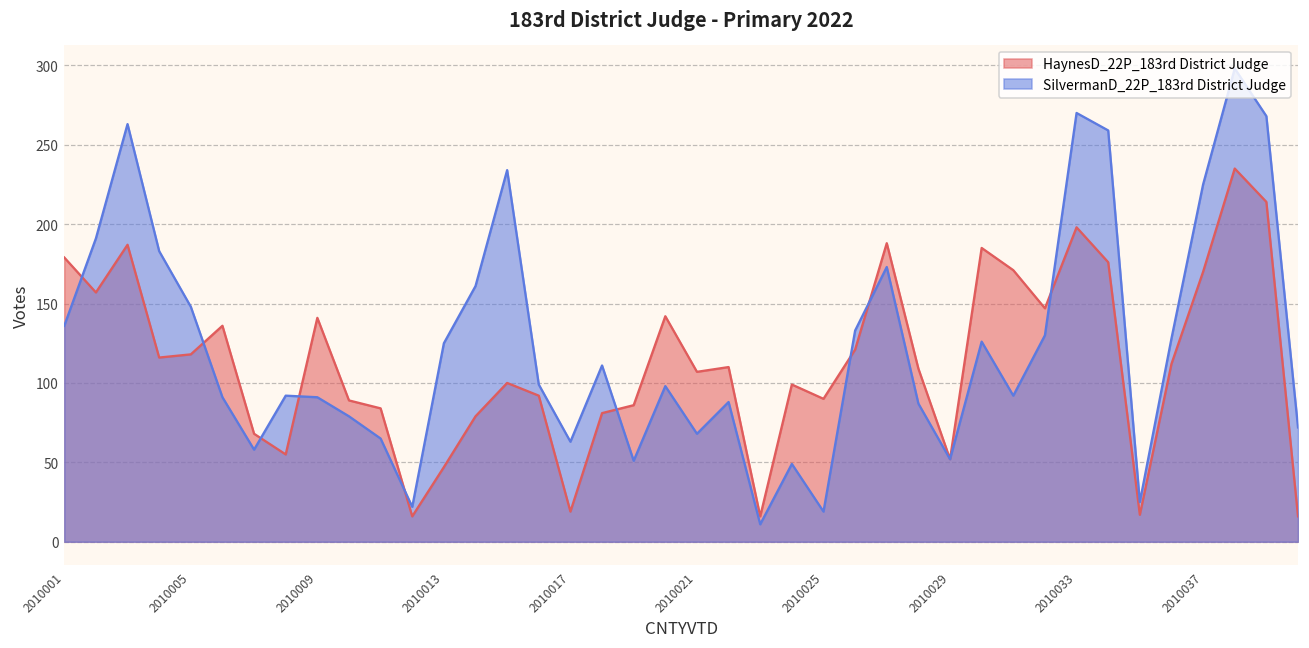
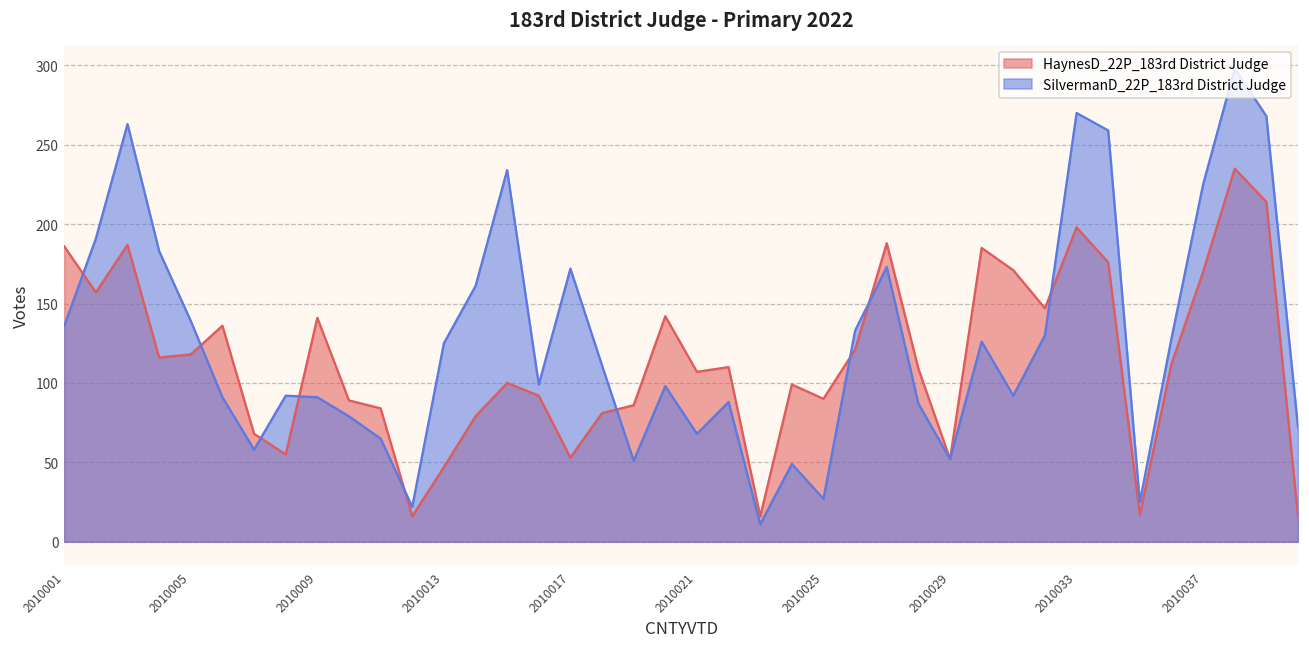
HaynesD_22P_183rd District Judge, 2010001: 179 -> 186
SilvermanD_22P_183rd District Judge, 2010005: 148 -> 139
HaynesD_22P_183rd District Judge, 2010017: 19 -> 53
SilvermanD_22P_183rd District Judge, 2010017: 63 -> 172
SilvermanD_22P_183rd District Judge, 2010025: 19 -> 27
